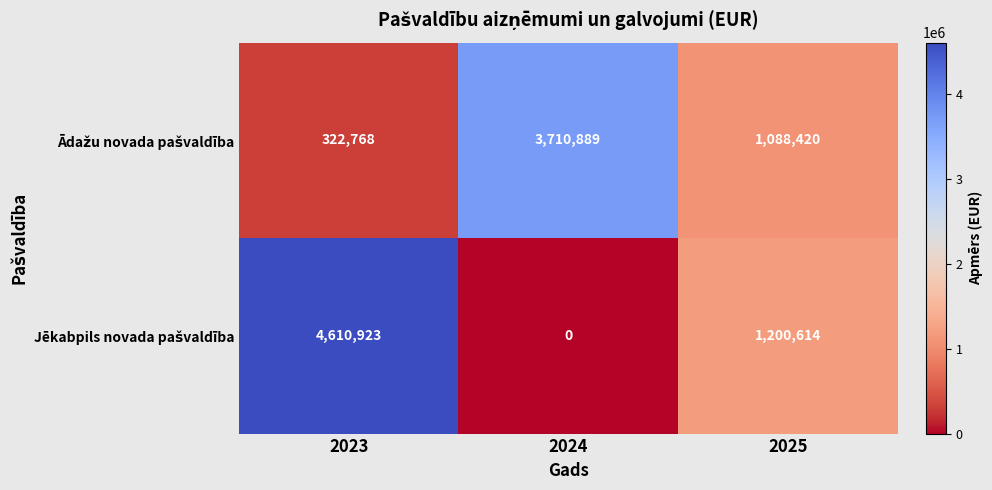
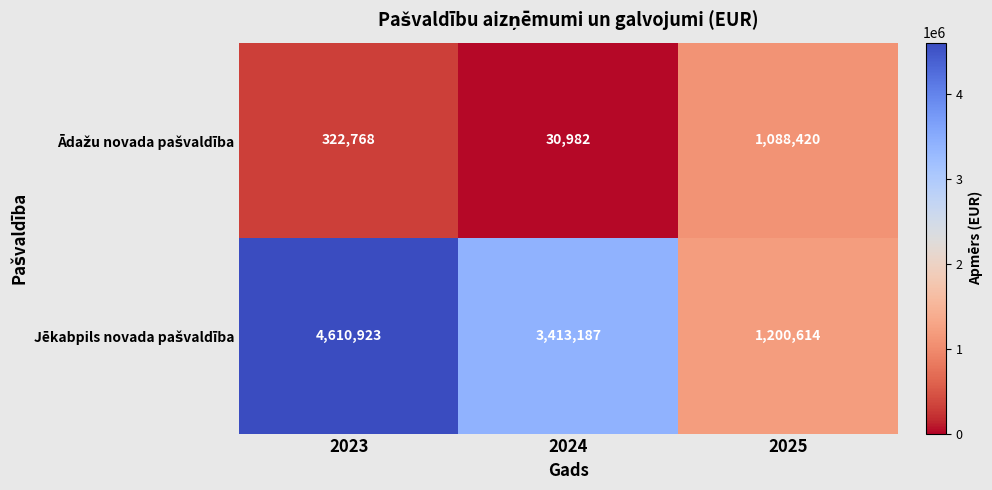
Ādažu novada pašvaldība, 2024: 3,710,889 -> 30,982
Jēkabpils novada pašvaldība, 2024: 0 -> 3,413,187
